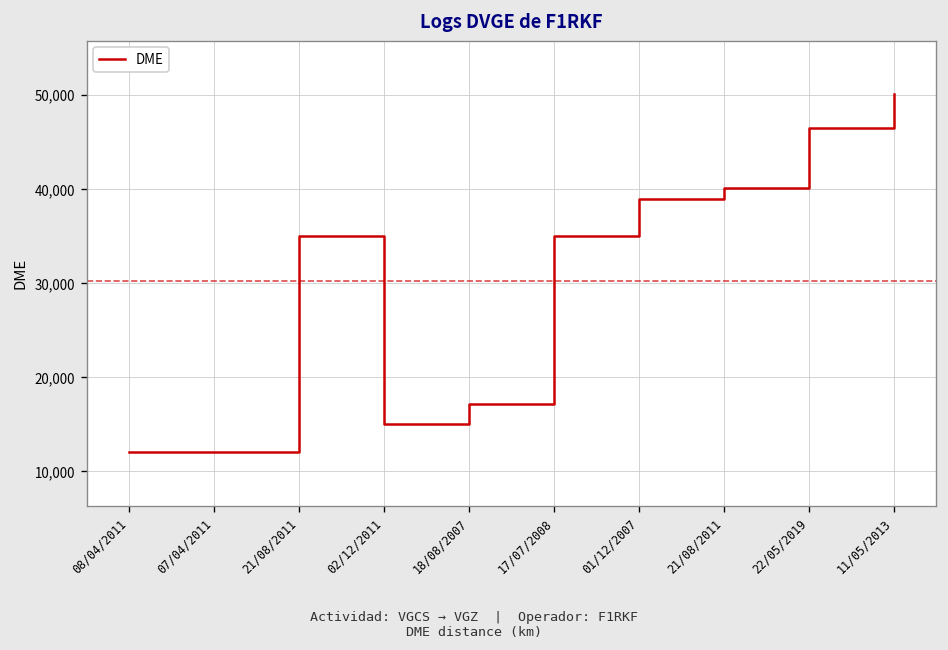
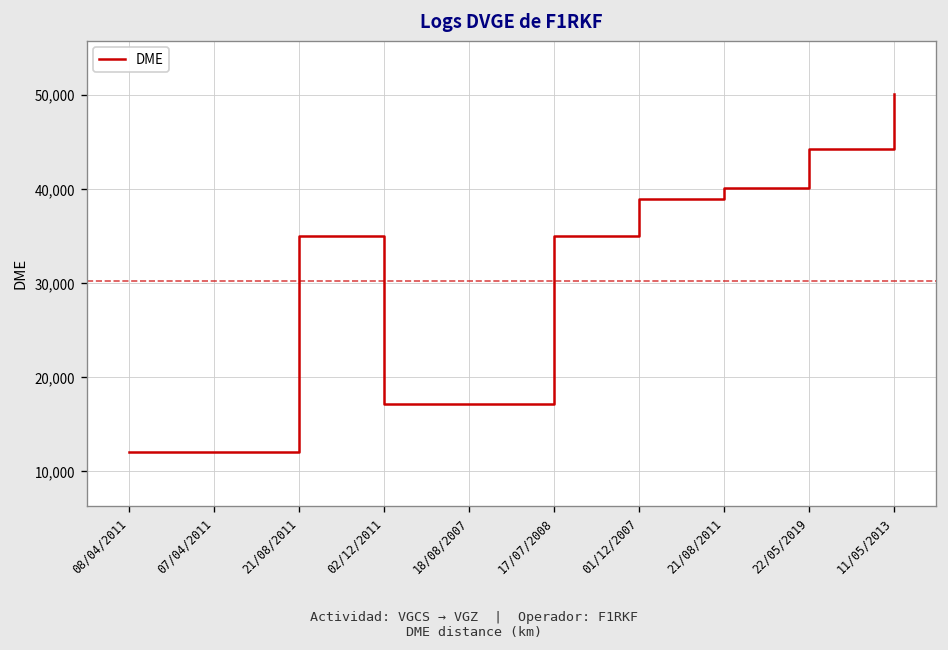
02/12/2011: 15,000 -> 17,000
22/05/2019: 47,000 -> 44,000
